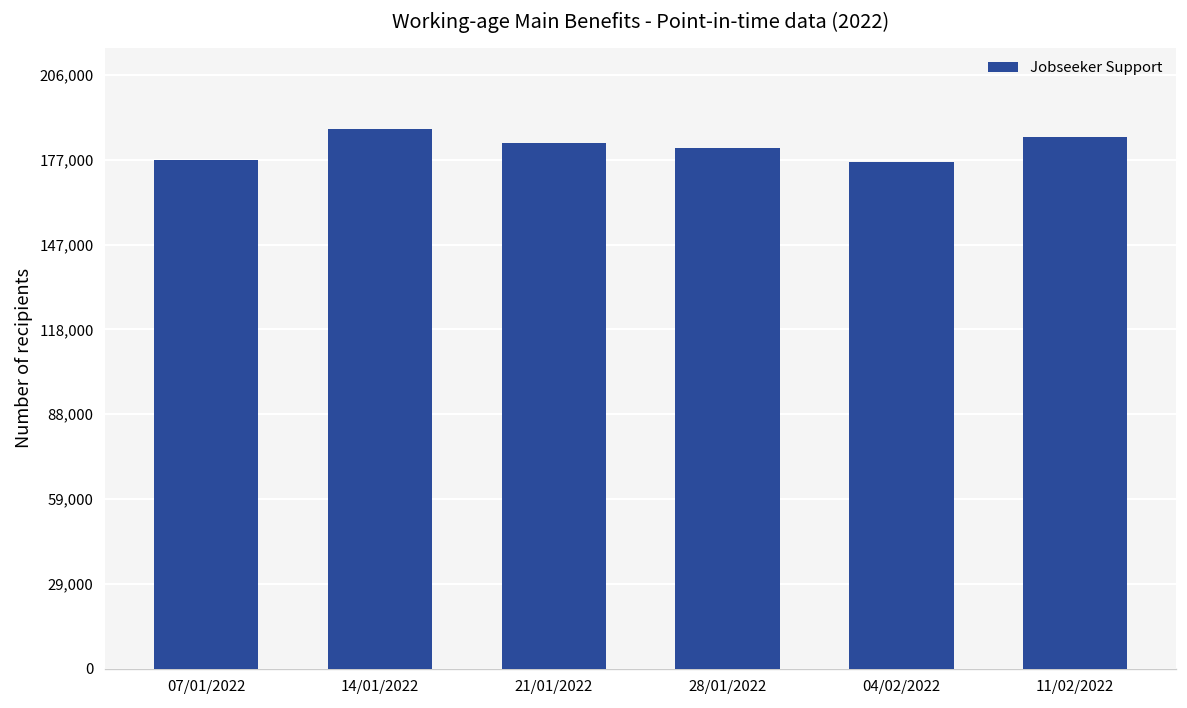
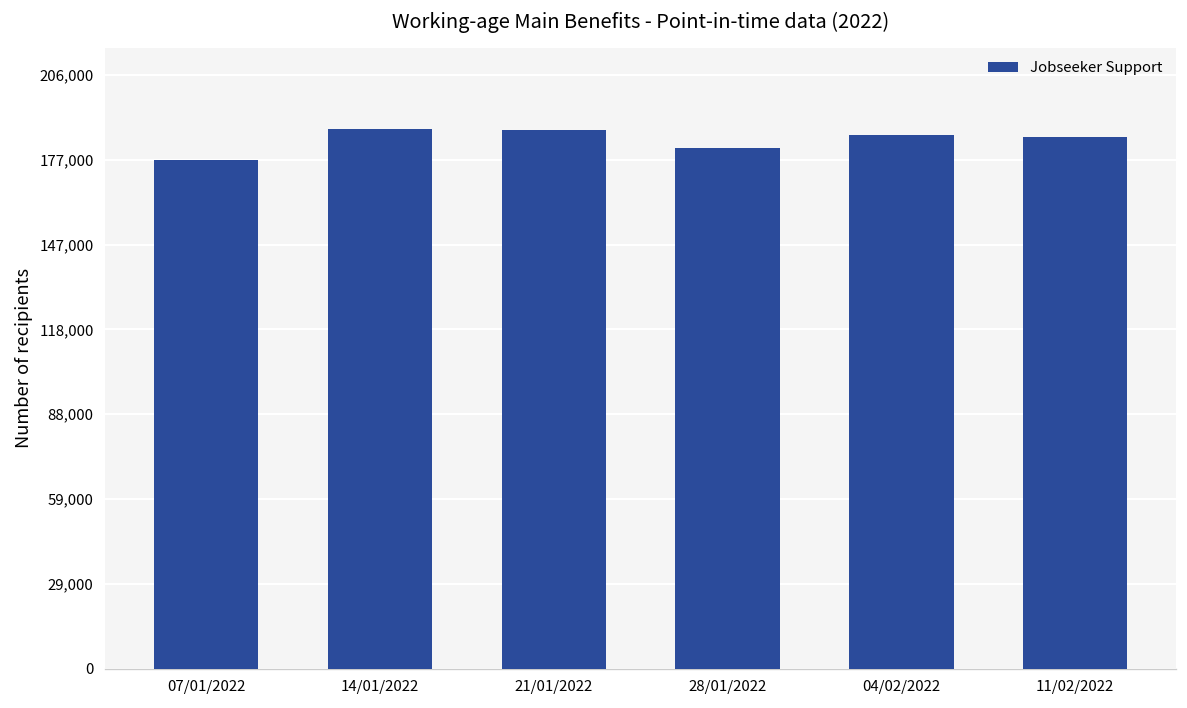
21/01/2022: 182,000 -> 187,000
04/02/2022: 176,000 -> 185,000
